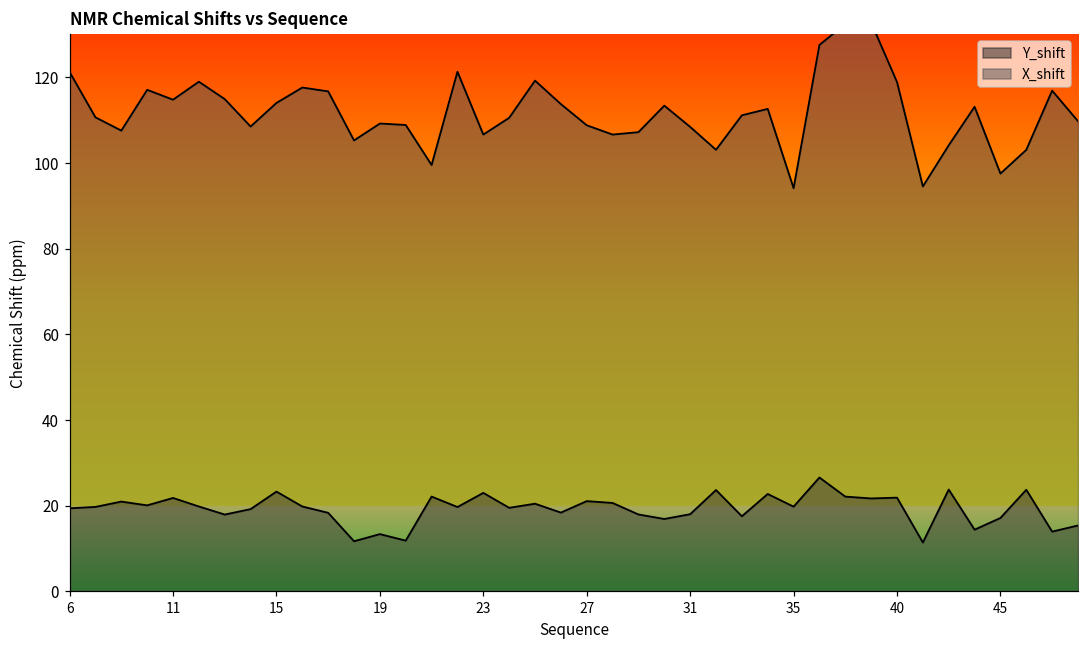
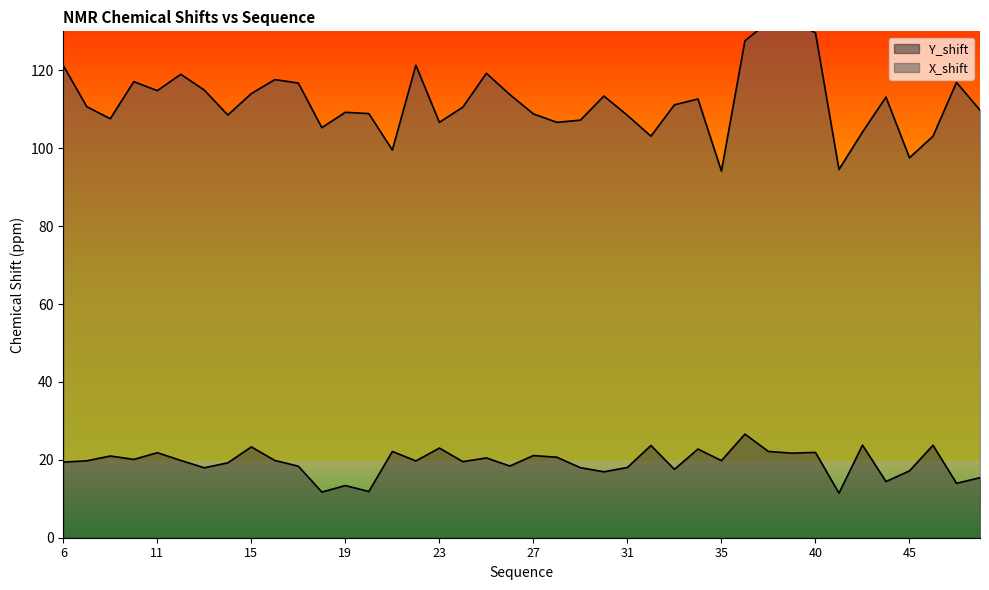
X_shift, 40: 119 -> 130
